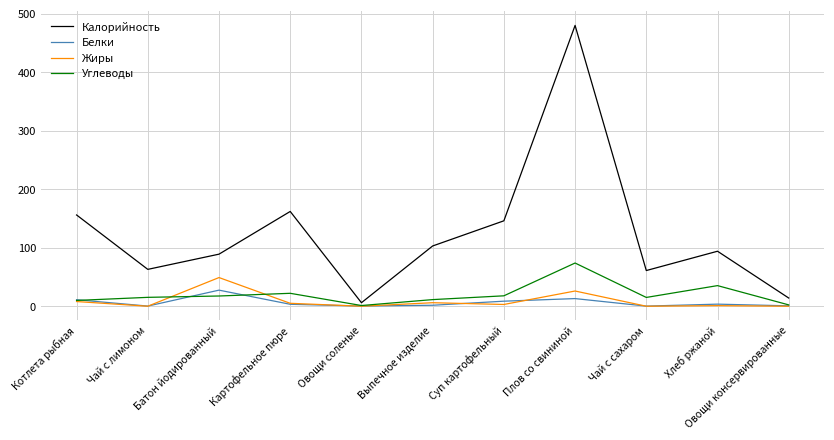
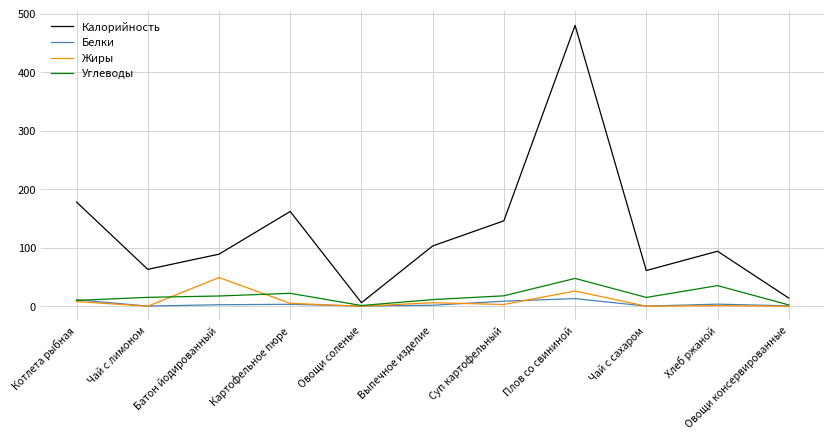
Калорийность, Котлета рыбная: 160 -> 180
Белки, Батон йодированный: 30 -> 0
Углеводы, Плов со свининой: 70 -> 50
